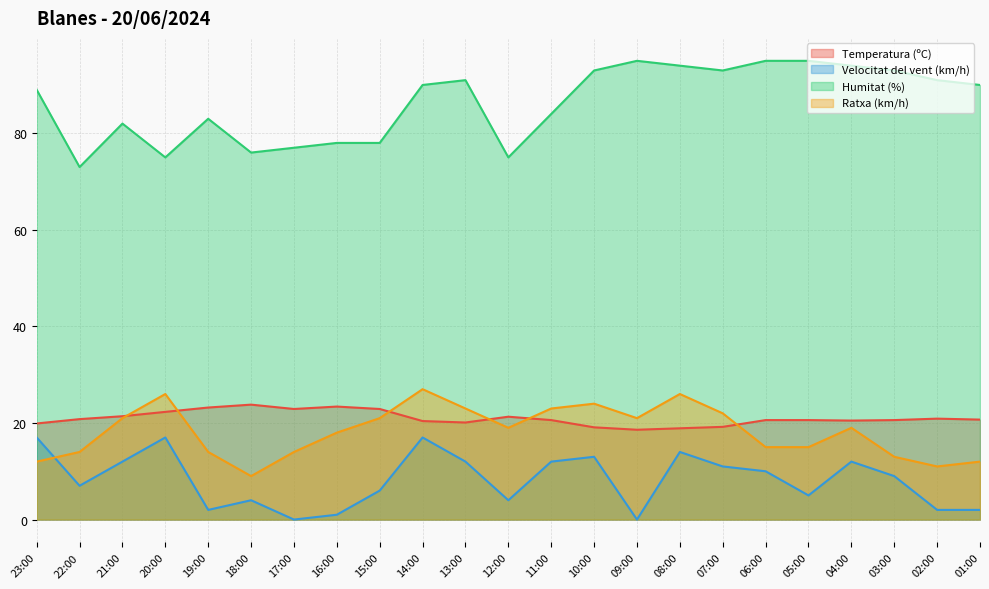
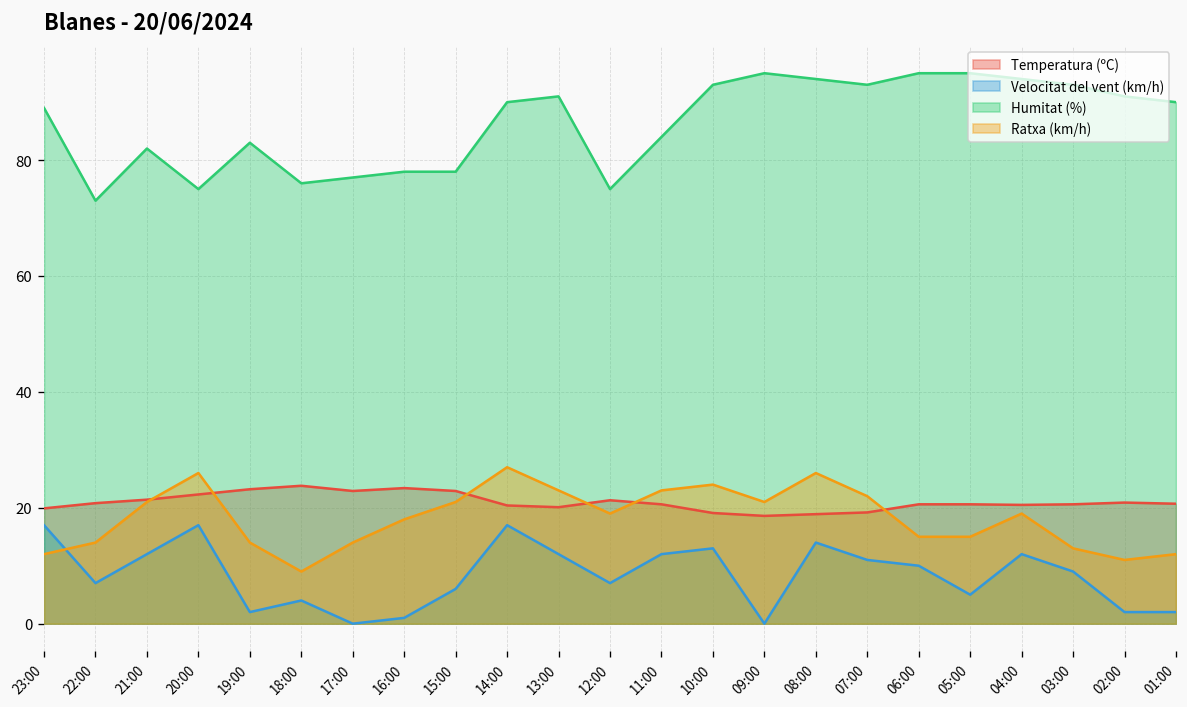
Velocitat del vent (km/h), 12:00: 4 -> 7
